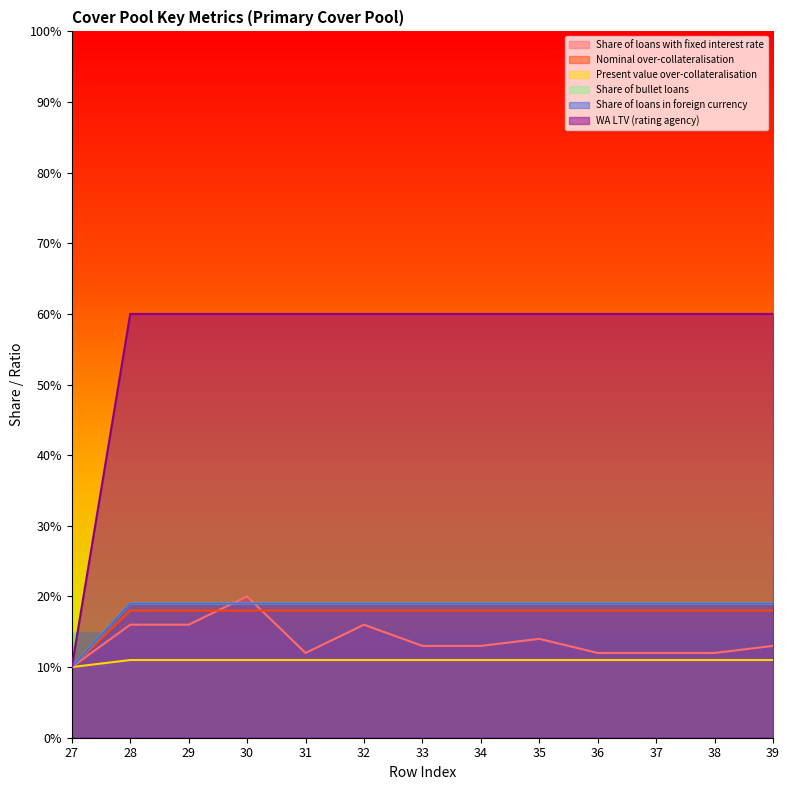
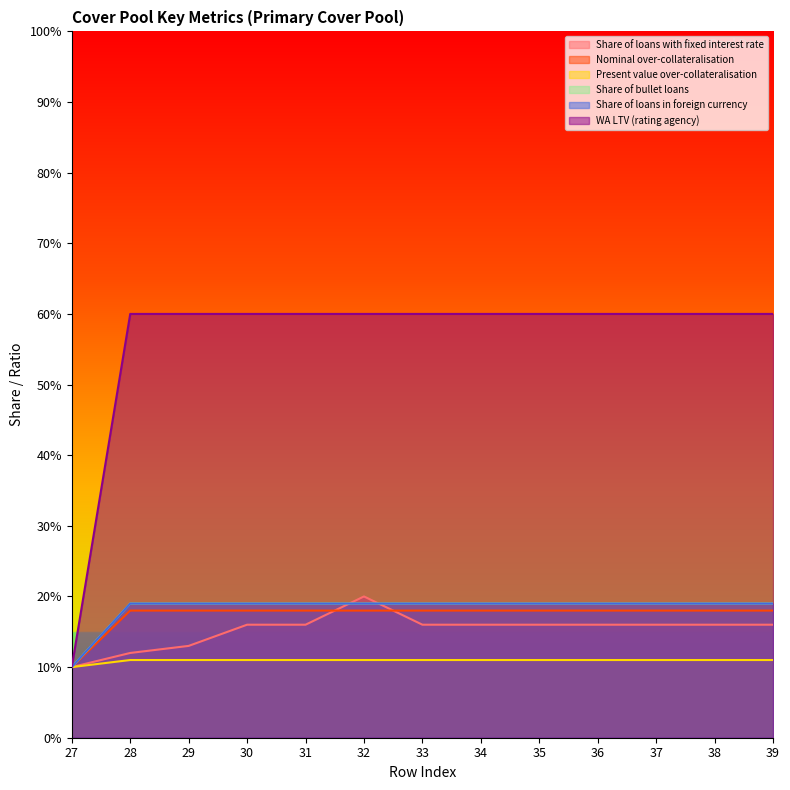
Share of loans with fixed interest rate, 28: 16% -> 12%
Share of loans with fixed interest rate, 29: 16% -> 13%
Share of loans with fixed interest rate, 30: 20% -> 16%
Share of loans with fixed interest rate, 31: 12% -> 16%
Share of loans with fixed interest rate, 32: 16% -> 20%
Share of loans with fixed interest rate, 33: 13% -> 16%
Share of loans with fixed interest rate, 34: 13% -> 16%
Share of loans with fixed interest rate, 35: 14% -> 16%
Share of loans with fixed interest rate, 36: 12% -> 16%
Share of loans with fixed interest rate, 37: 12% -> 16%
Share of loans with fixed interest rate, 38: 12% -> 16%
Share of loans with fixed interest rate, 39: 13% -> 16%
